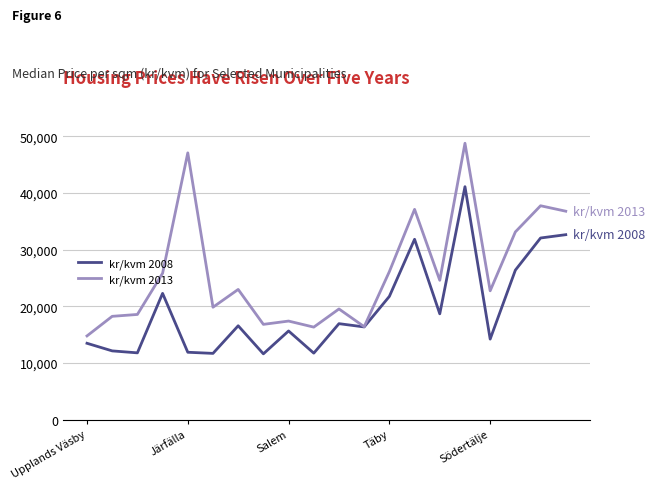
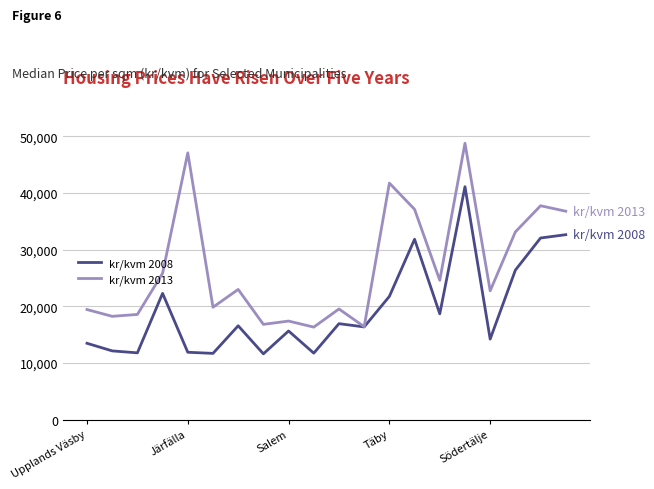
kr/kvm 2013, Upplands Väsby: 15,000 -> 19,000
kr/kvm 2013, Täby: 26,000 -> 42,000
